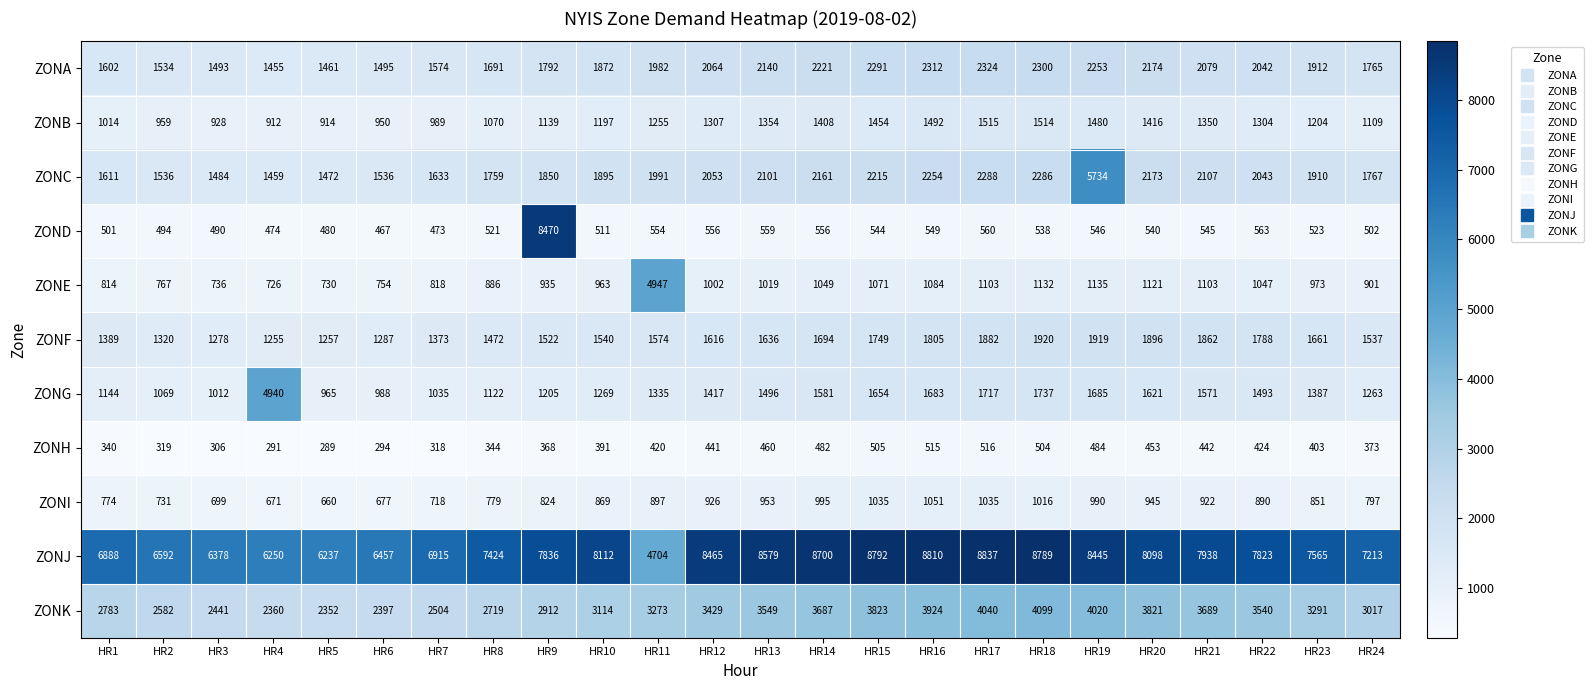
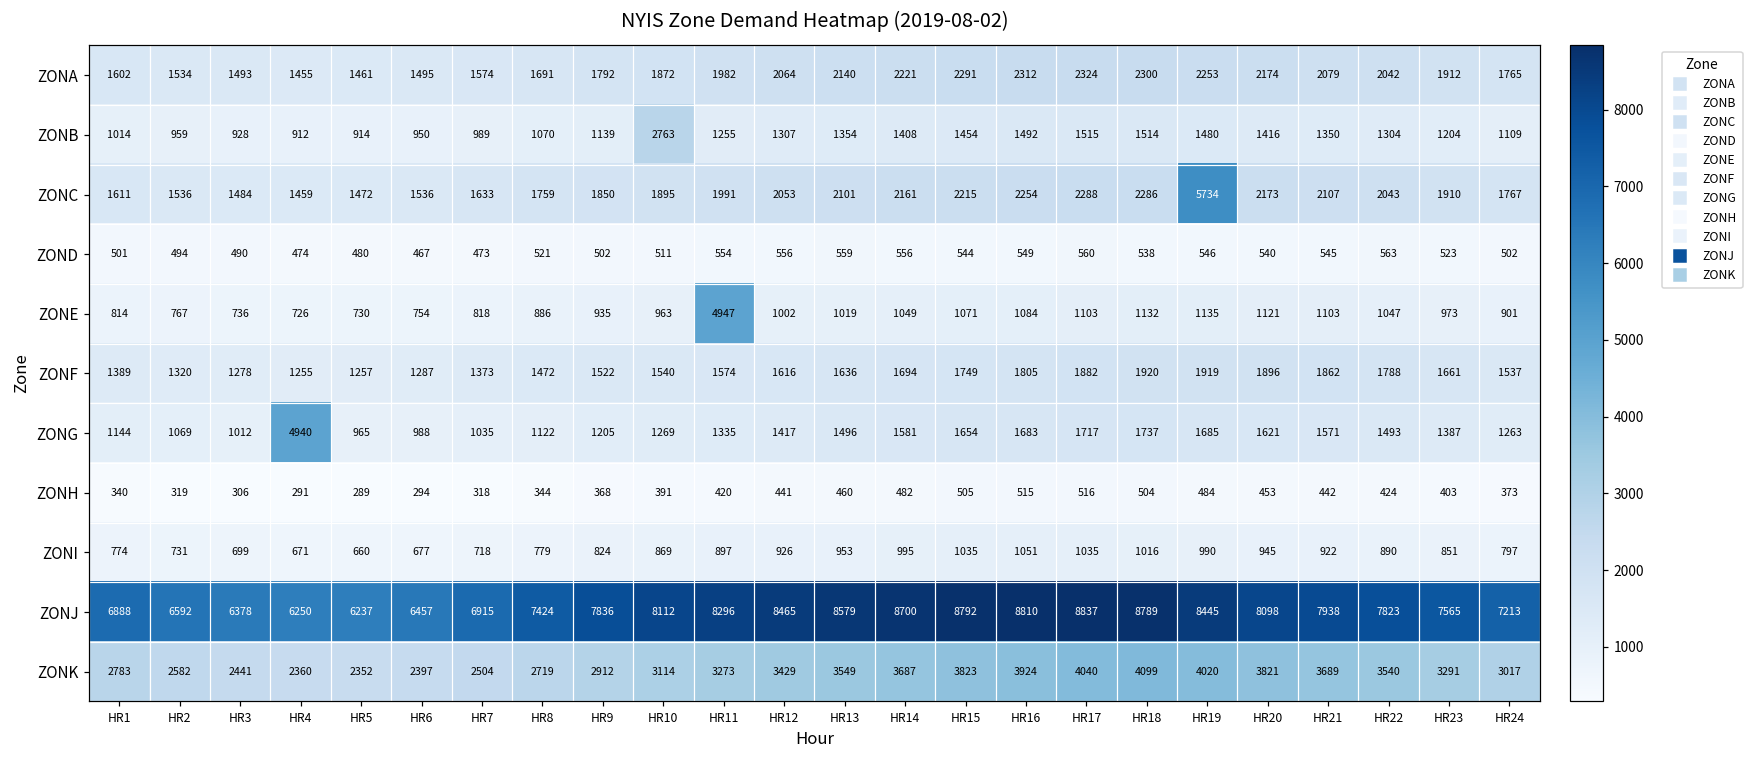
ZONB, HR10: 1197 -> 2763
ZOND, HR9: 8470 -> 502
ZONJ, HR11: 4704 -> 8296
